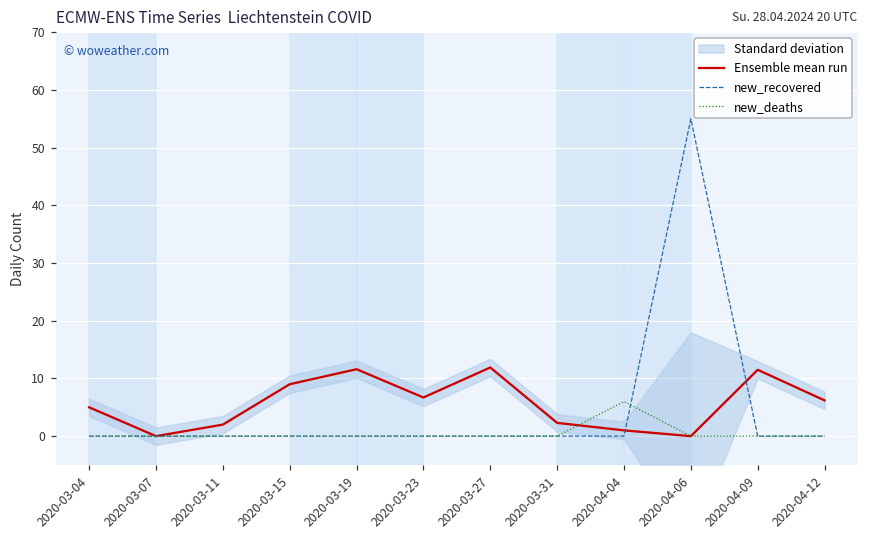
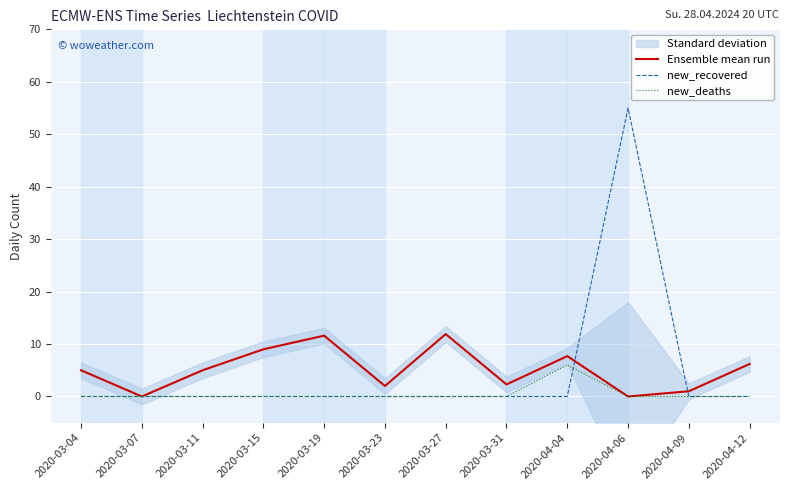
Ensemble mean run, 2020-03-11: 2 -> 5
Ensemble mean run, 2020-03-23: 7 -> 2
Ensemble mean run, 2020-04-04: 1 -> 8
Ensemble mean run, 2020-04-09: 12 -> 1
